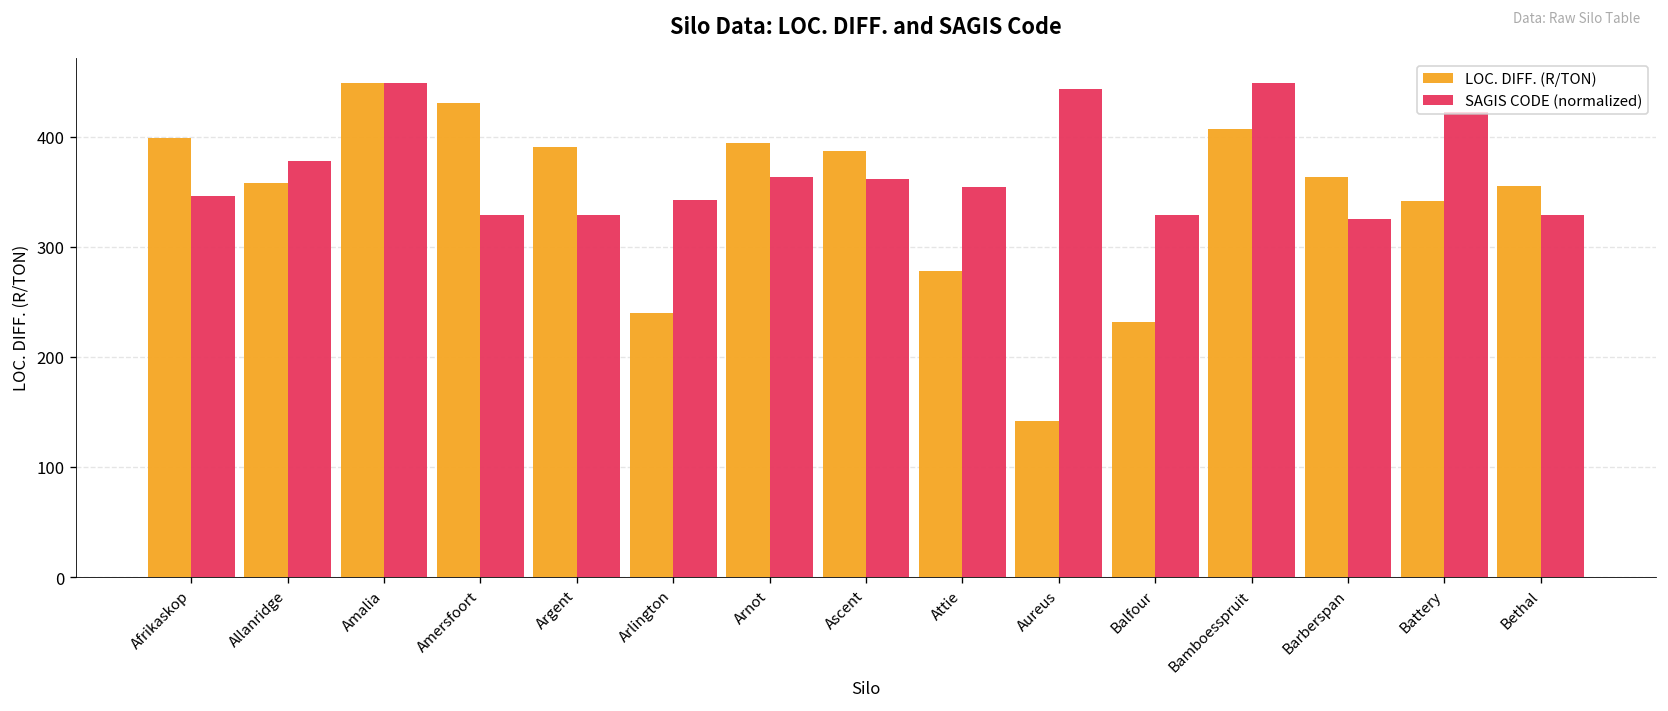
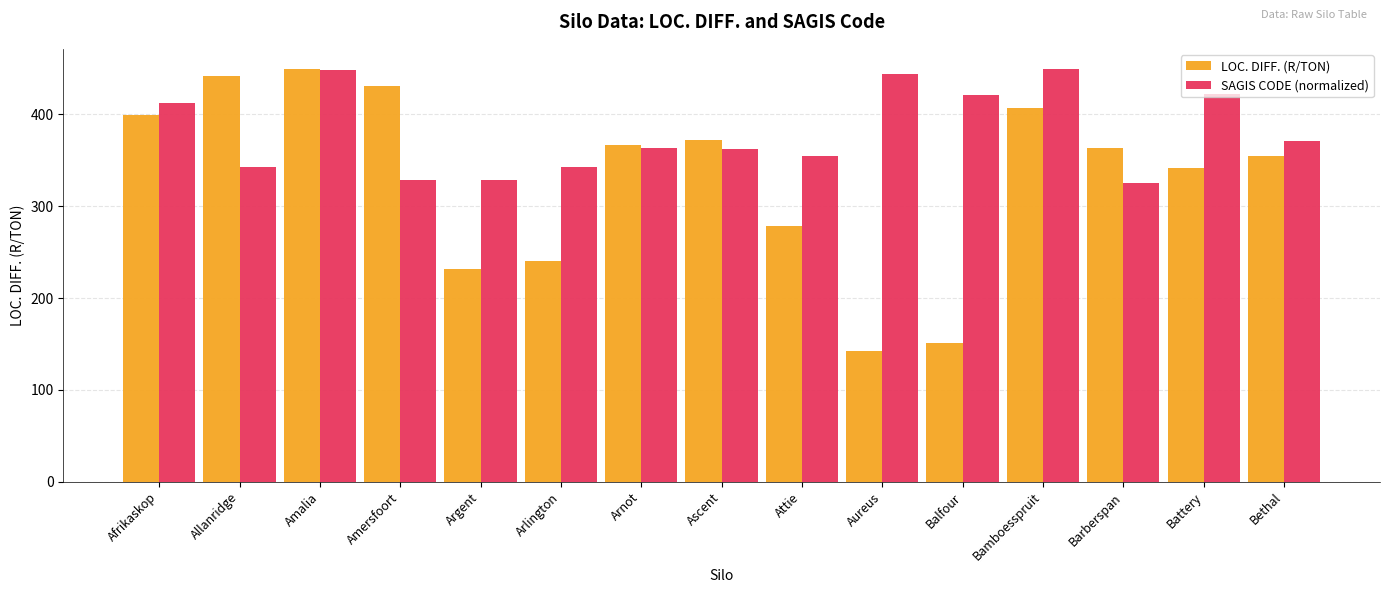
SAGIS CODE (normalized), Afrikaskop: 350 -> 410
LOC. DIFF. (R/TON), Allanridge: 360 -> 440
SAGIS CODE (normalized), Allanridge: 380 -> 340
LOC. DIFF. (R/TON), Argent: 390 -> 230
LOC. DIFF. (R/TON), Arnot: 390 -> 370
LOC. DIFF. (R/TON), Ascent: 390 -> 370
LOC. DIFF. (R/TON), Balfour: 230 -> 150
SAGIS CODE (normalized), Balfour: 330 -> 420
SAGIS CODE (normalized), Bethal: 330 -> 370
